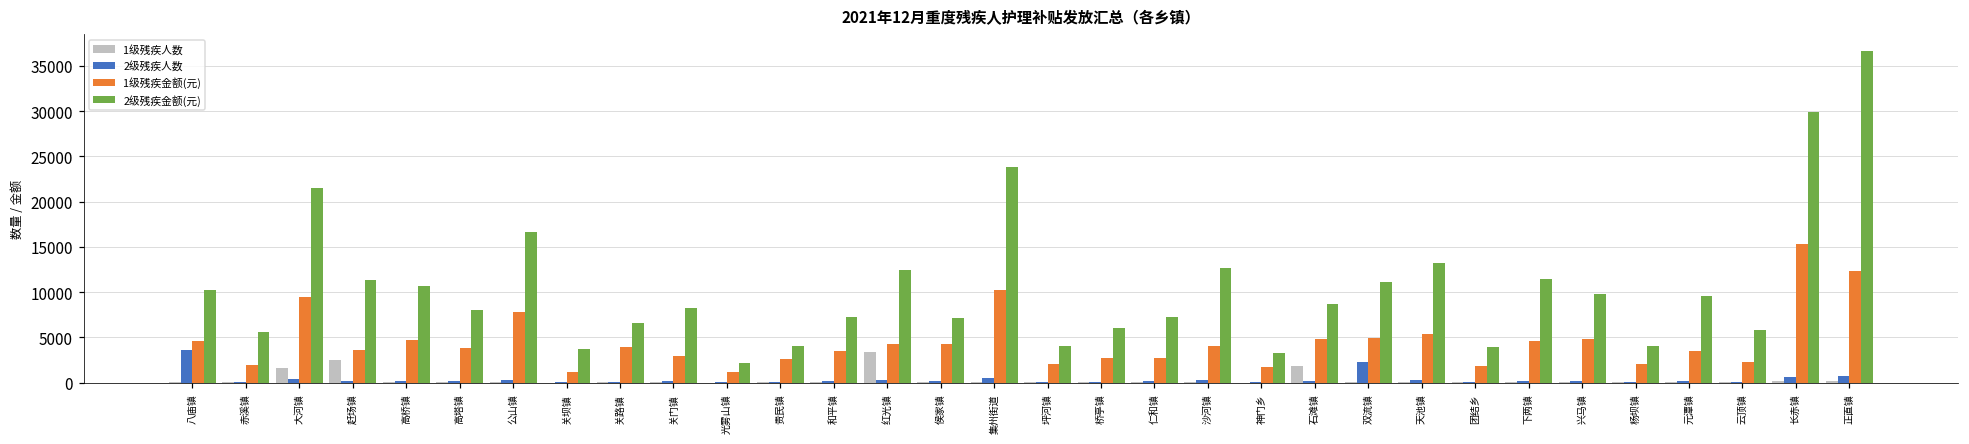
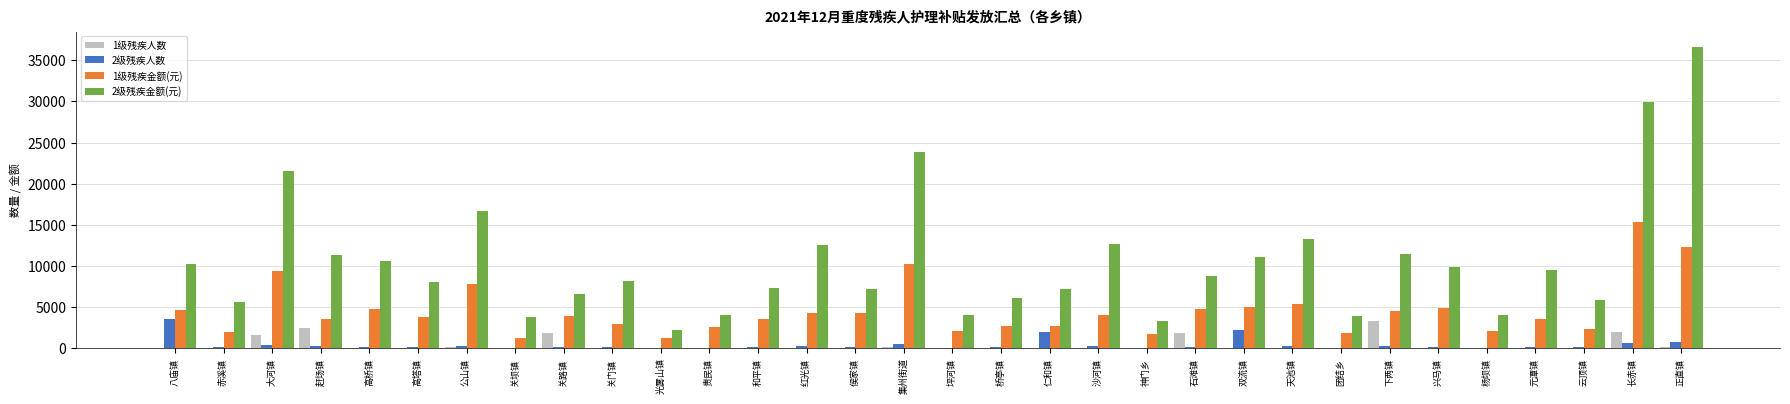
1级残疾人数, 关路镇: 0 -> 2000
1级残疾人数, 红光镇: 3000 -> 0
2级残疾人数, 仁和镇: 0 -> 2000
1级残疾人数, 下两镇: 0 -> 3000
1级残疾人数, 长赤镇: 0 -> 2000
